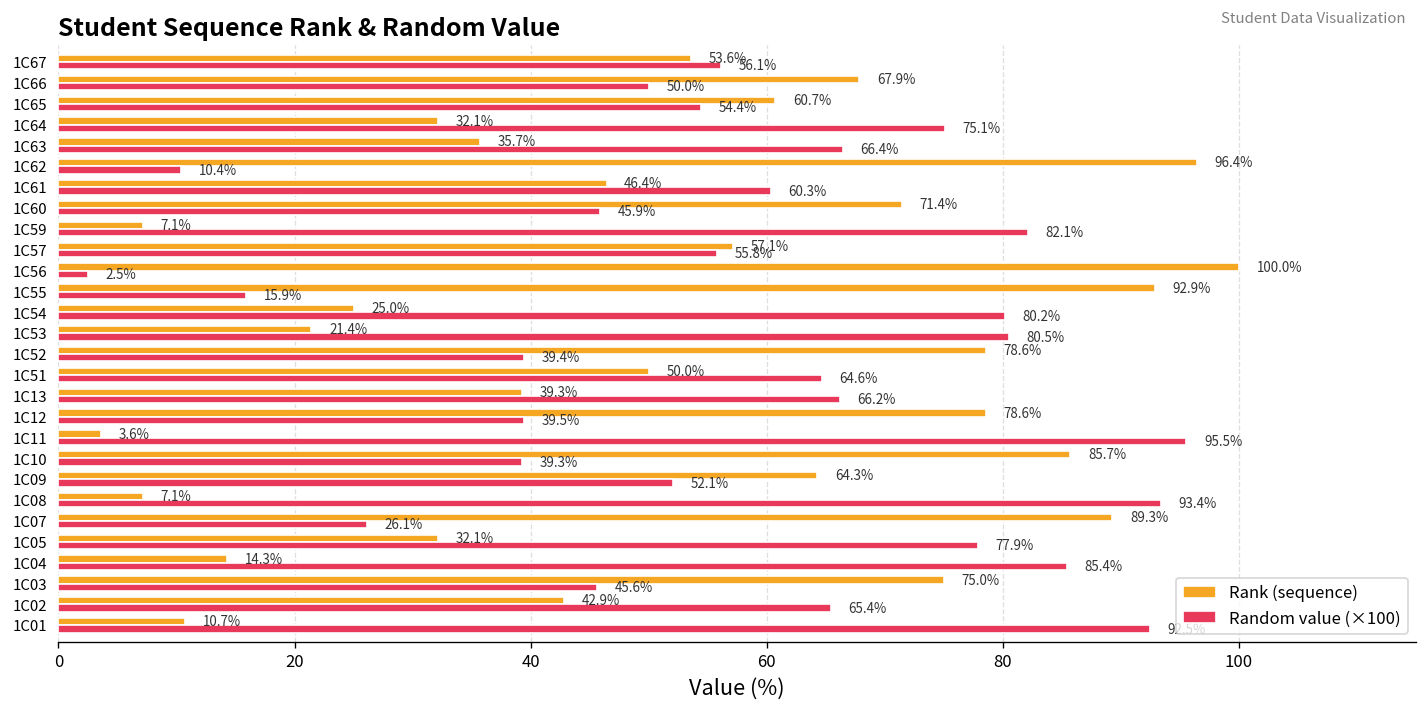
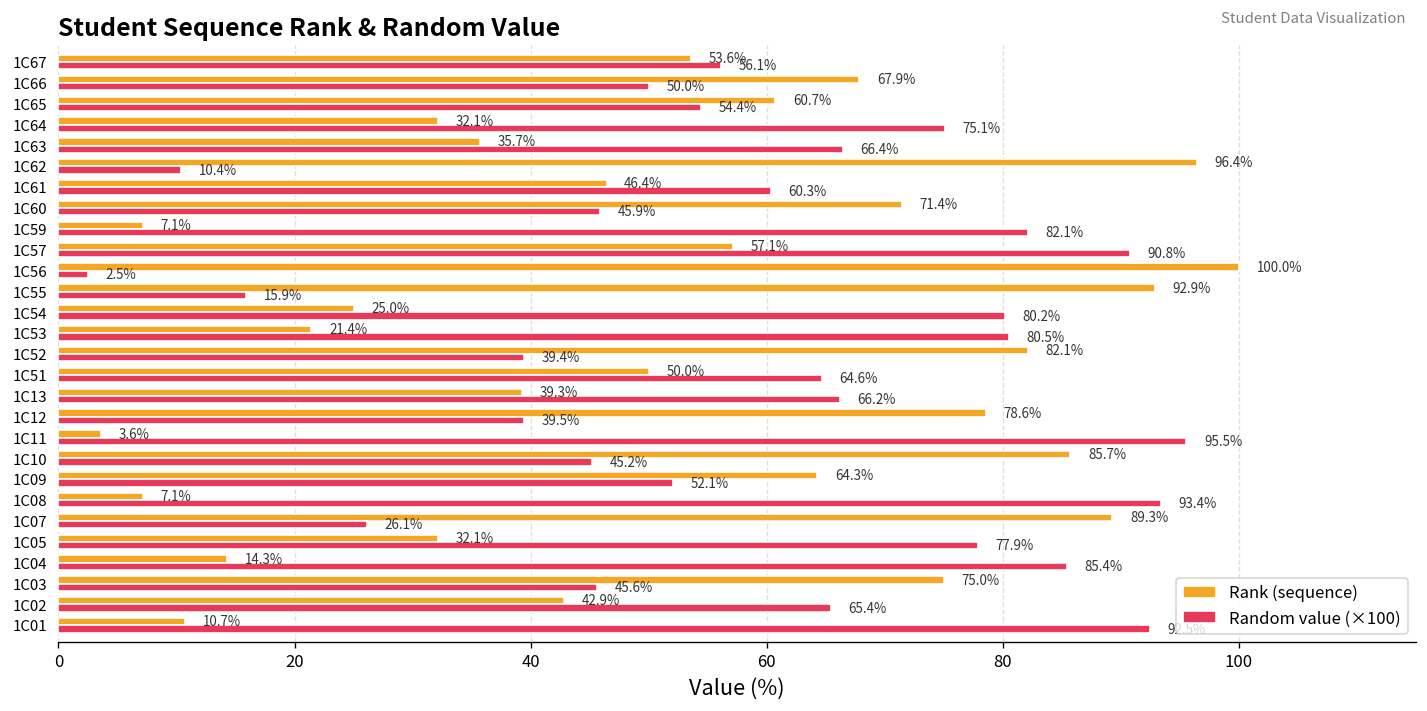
Random value (×100), 1C57: 55.8% -> 90.8%
Rank (sequence), 1C52: 78.6% -> 82.1%
Random value (×100), 1C10: 39.3% -> 45.2%
